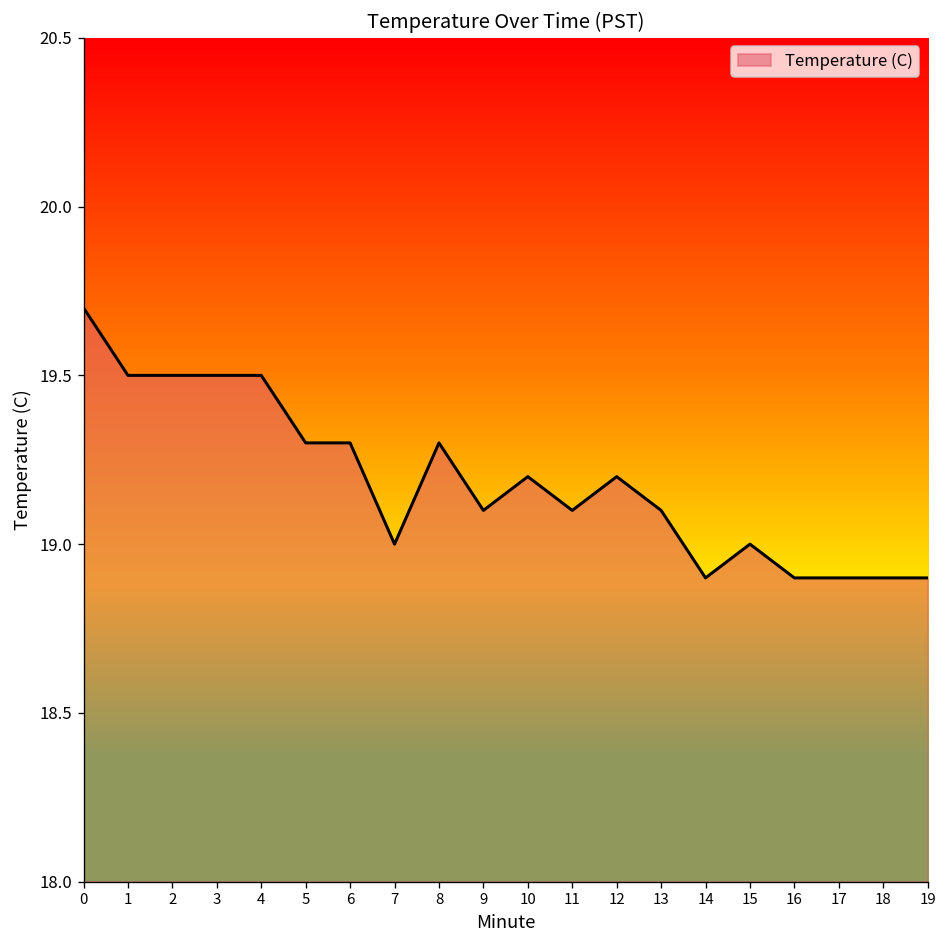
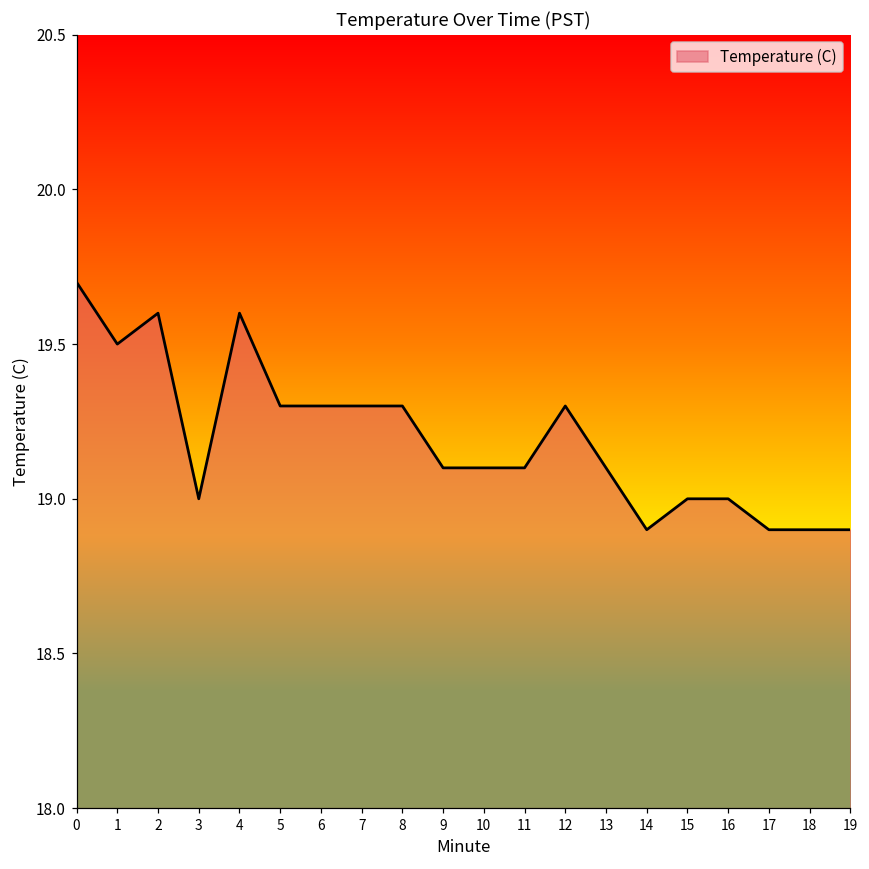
2: 19.5 -> 19.6
3: 19.5 -> 19.0
4: 19.5 -> 19.6
7: 19.0 -> 19.3
10: 19.2 -> 19.1
12: 19.2 -> 19.3
16: 18.9 -> 19.0
